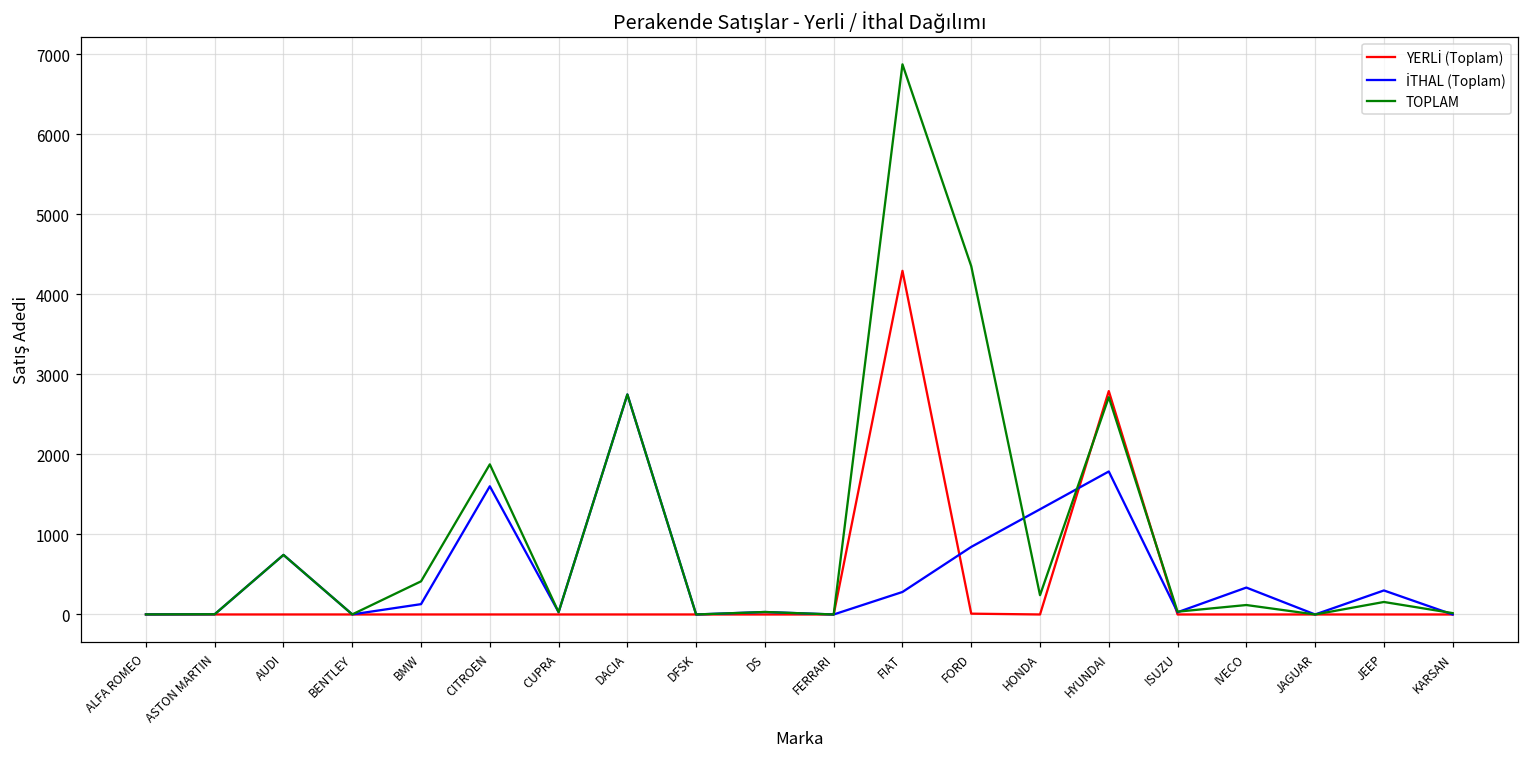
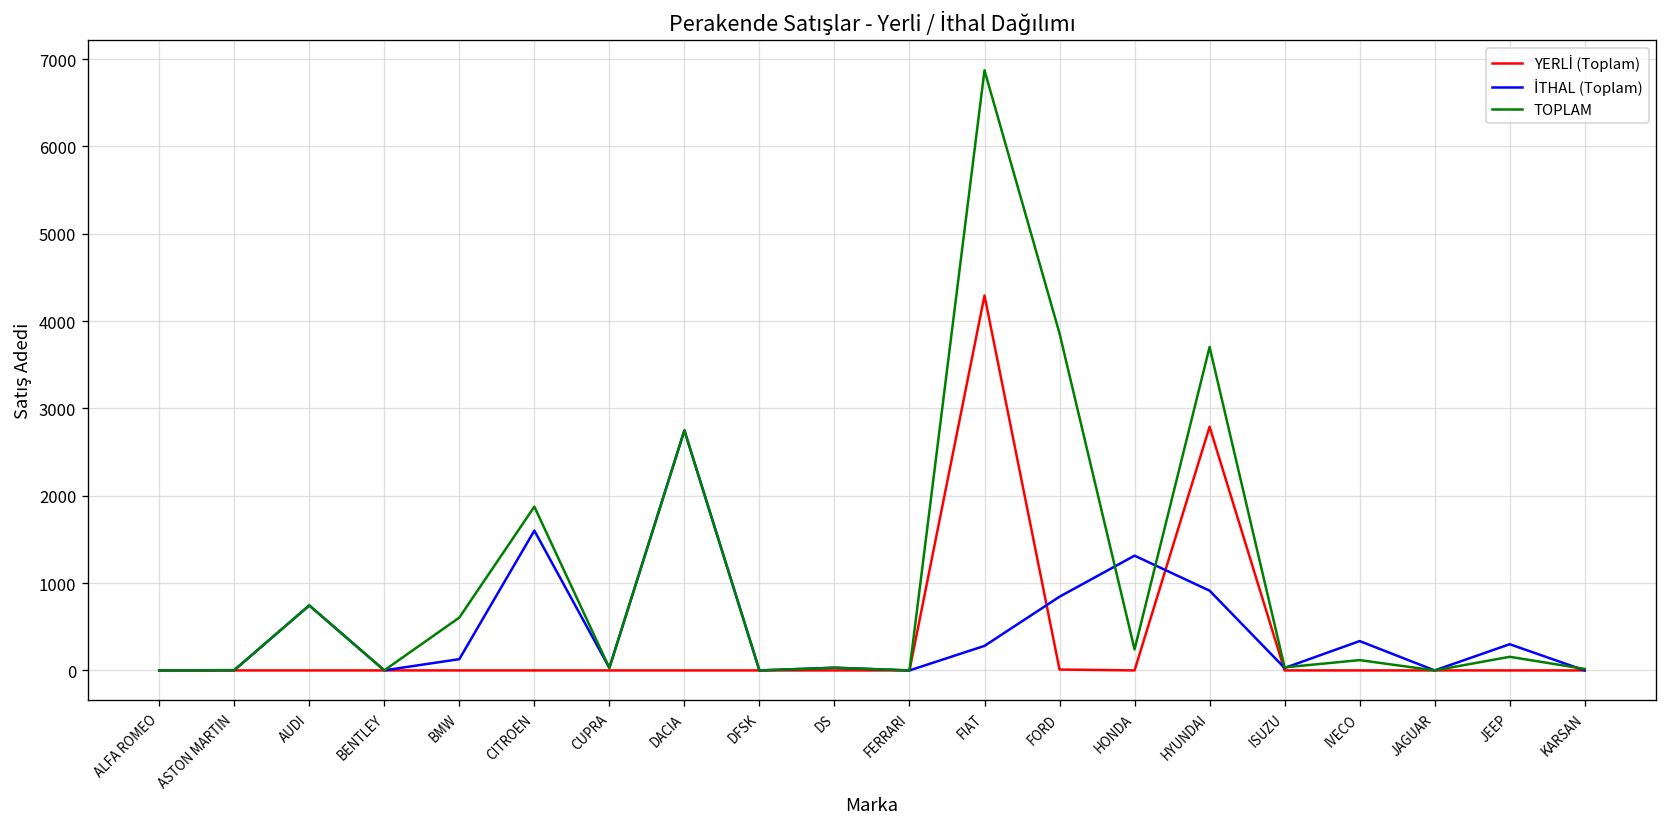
TOPLAM, BMW: 400 -> 600
TOPLAM, FORD: 4400 -> 3900
İTHAL (Toplam), HYUNDAI: 1800 -> 900
TOPLAM, HYUNDAI: 2700 -> 3700
